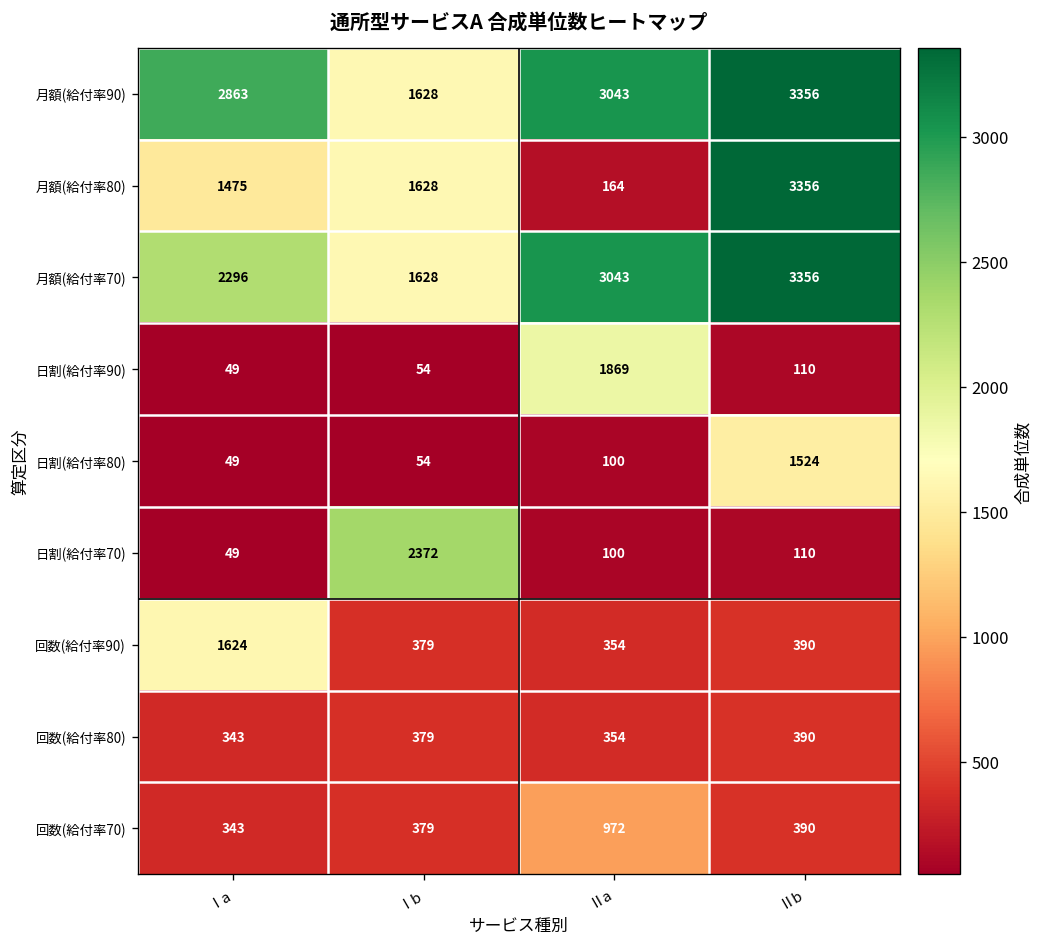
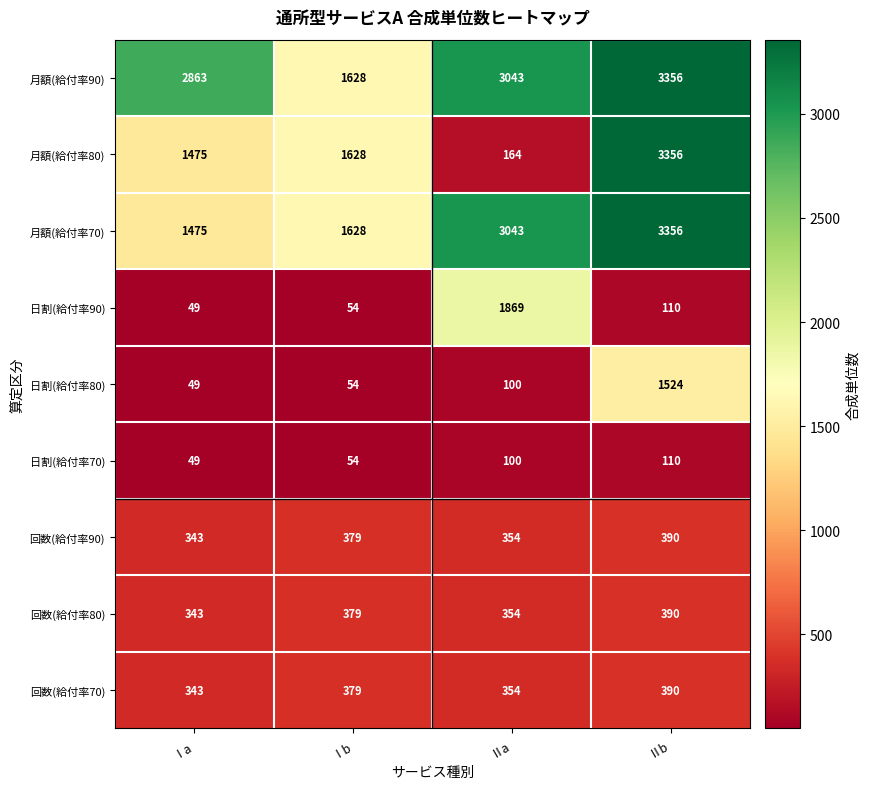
月額(給付率70), Ⅰa: 2296 -> 1475
日割(給付率70), Ⅰb: 2372 -> 54
回数(給付率90), Ⅰa: 1624 -> 343
回数(給付率70), Ⅱa: 972 -> 354
